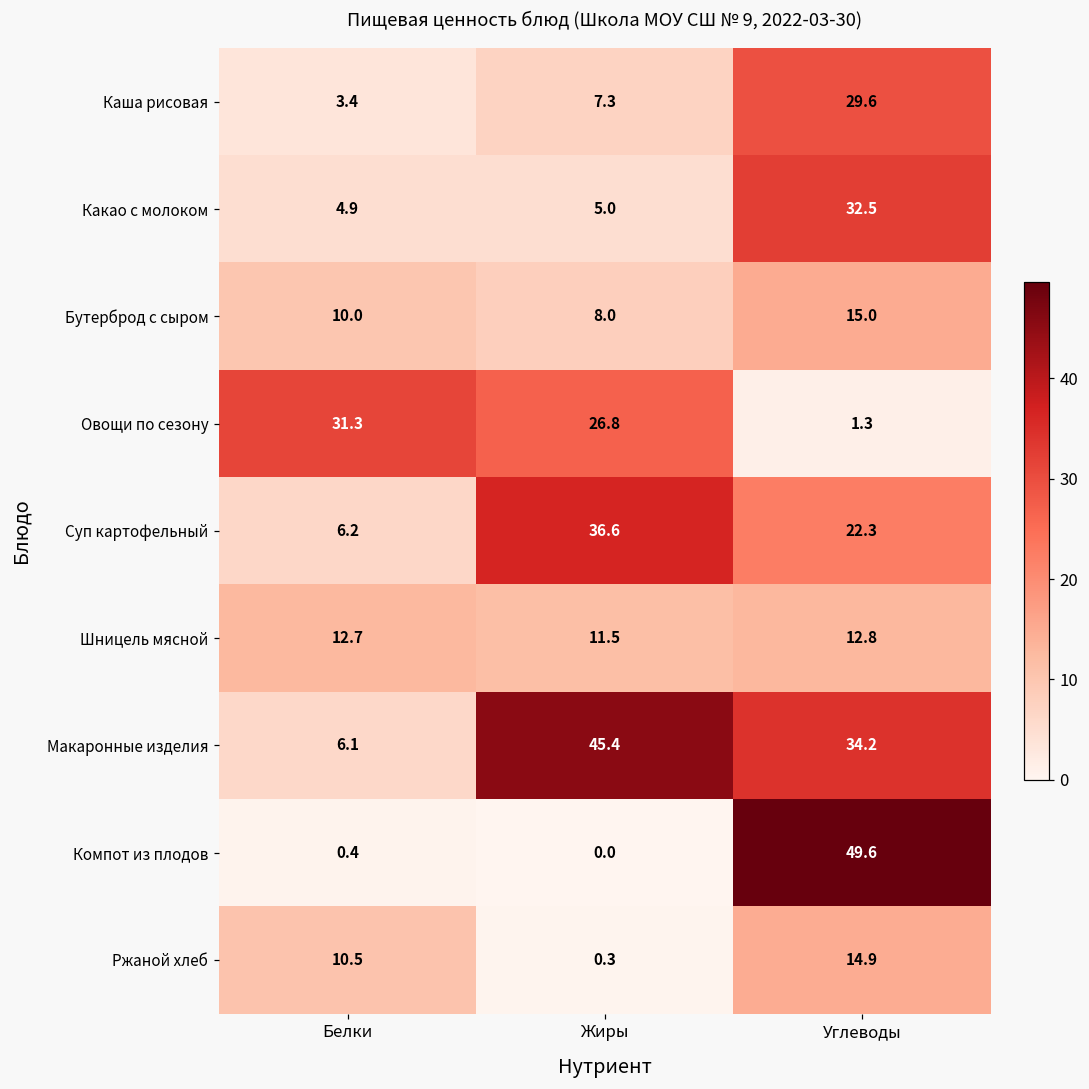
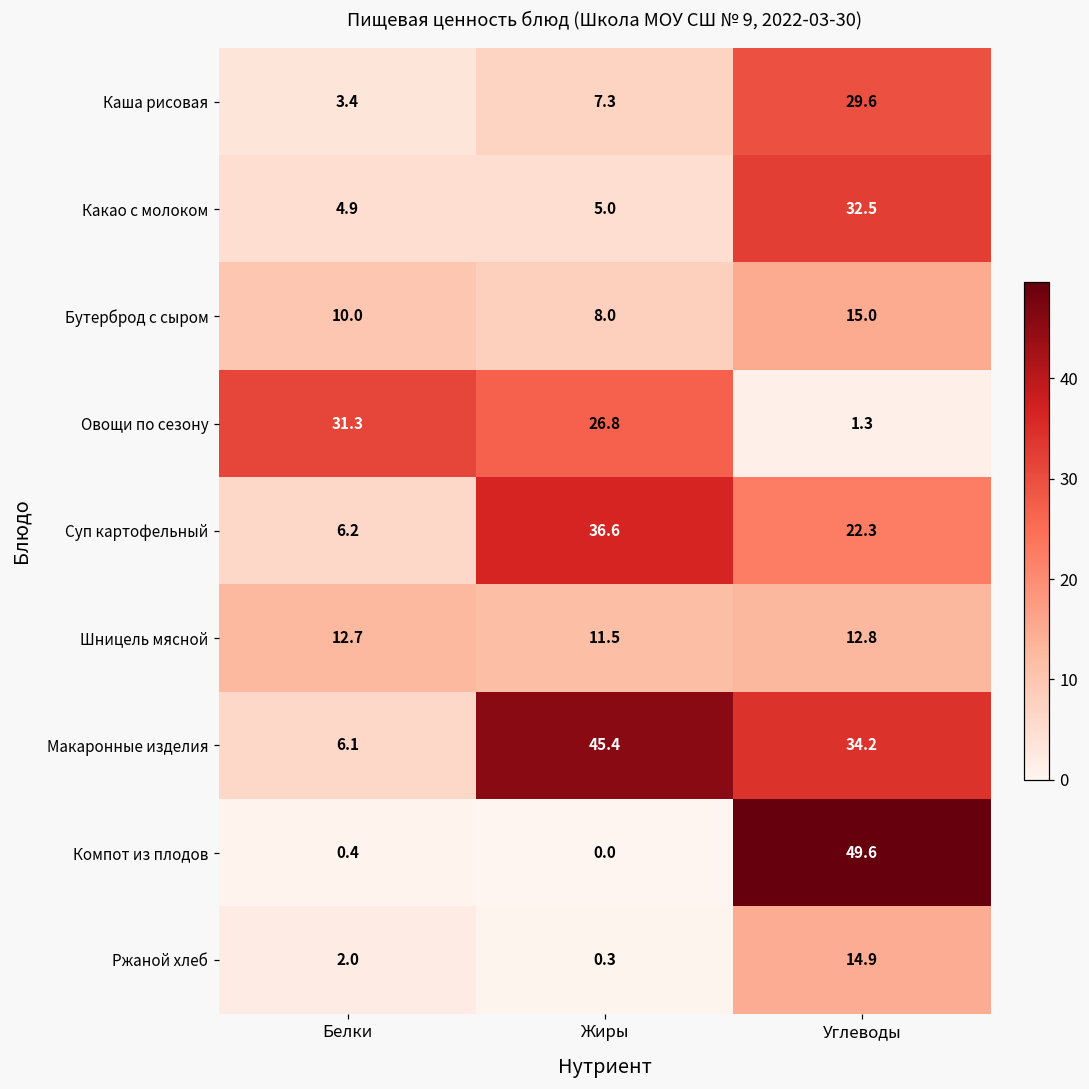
Ржаной хлеб, Белки: 10.5 -> 2.0
